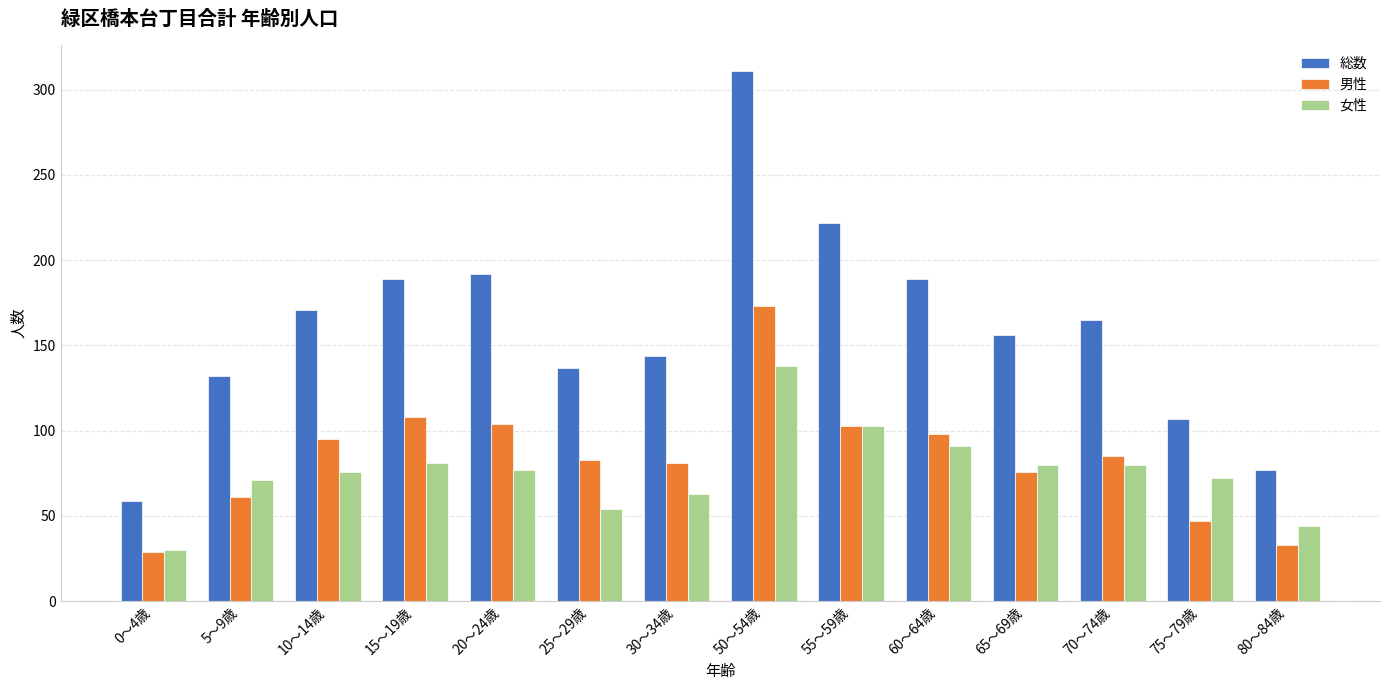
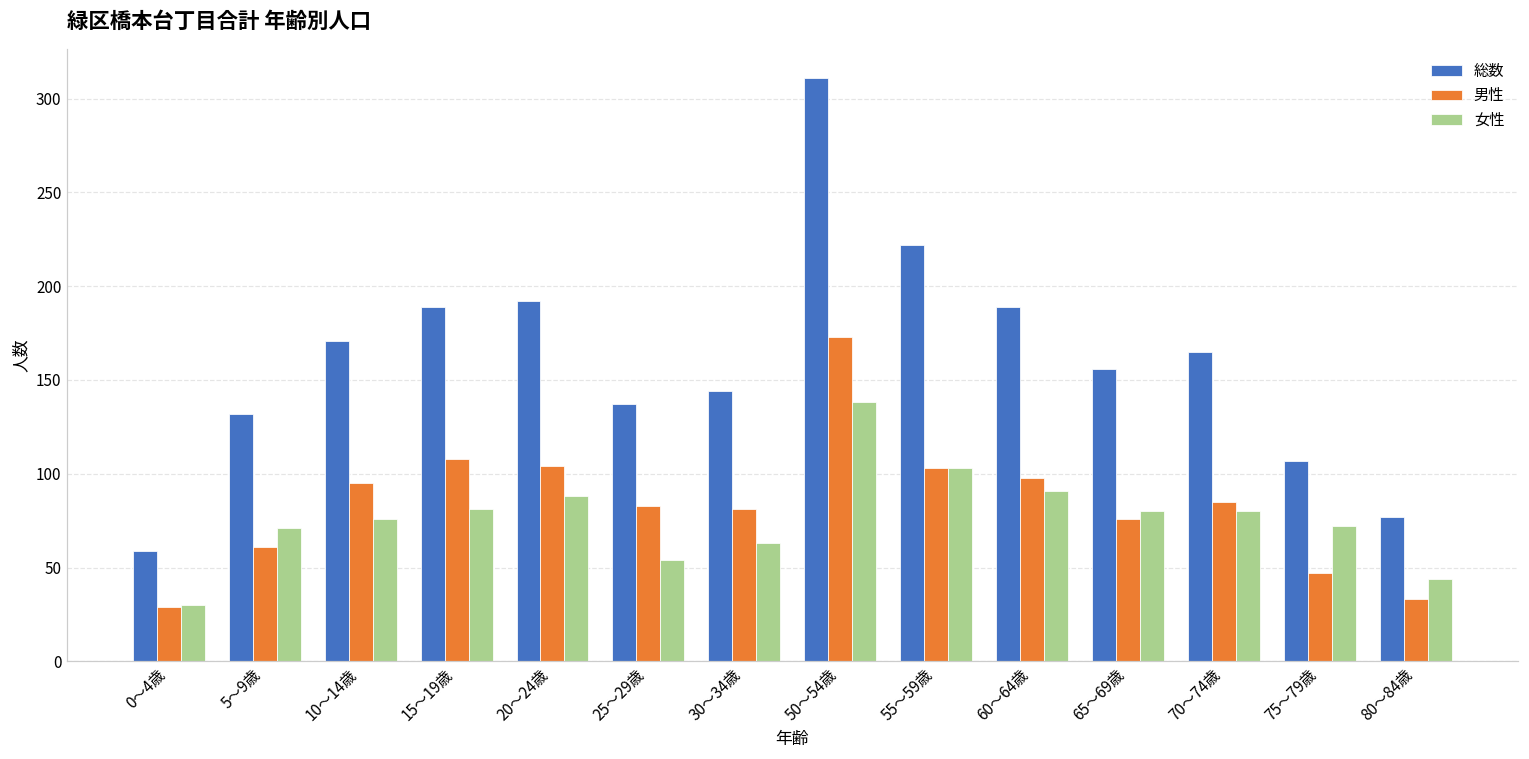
女性, 20～24歳: 77 -> 88
